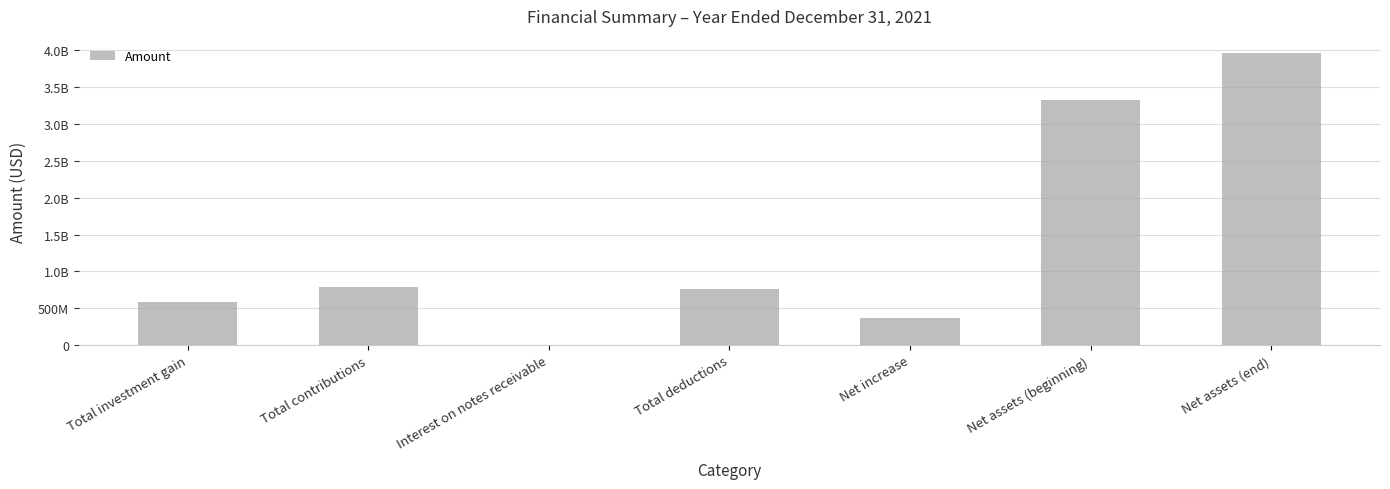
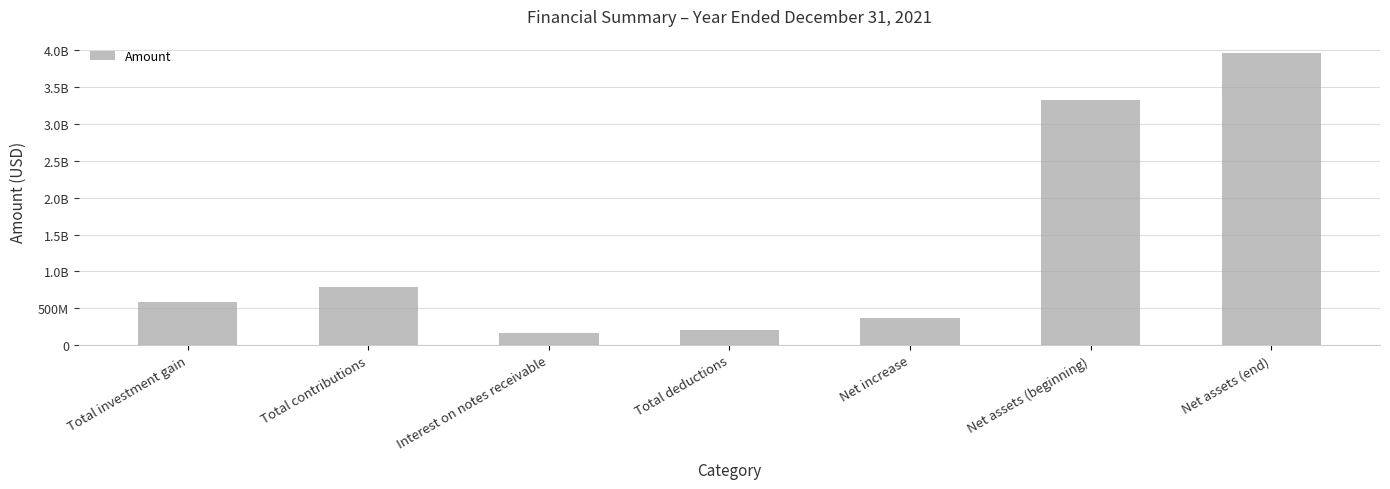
Interest on notes receivable: 0 -> 200000000
Total deductions: 800000000 -> 200000000
